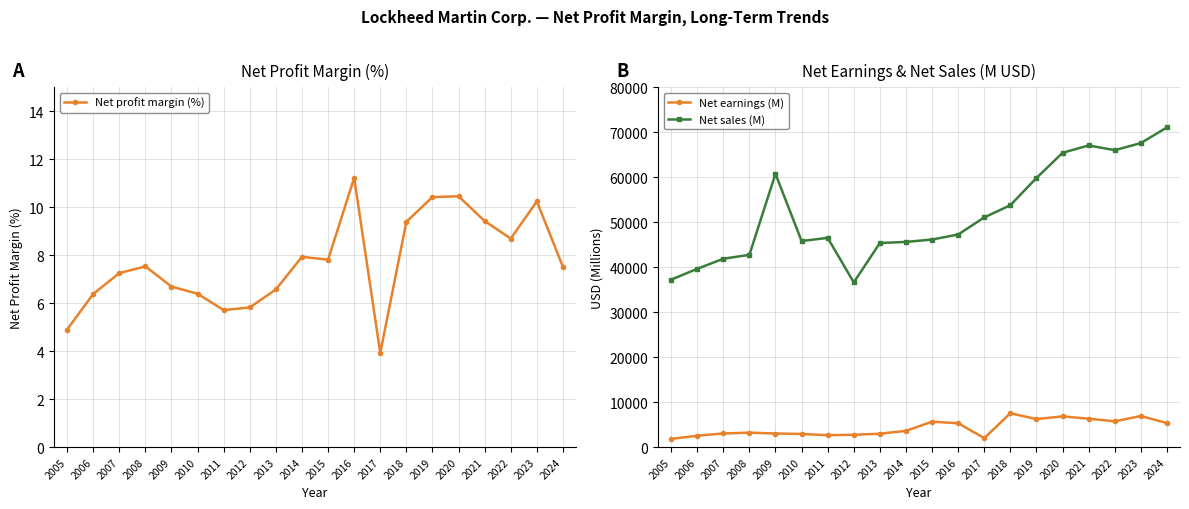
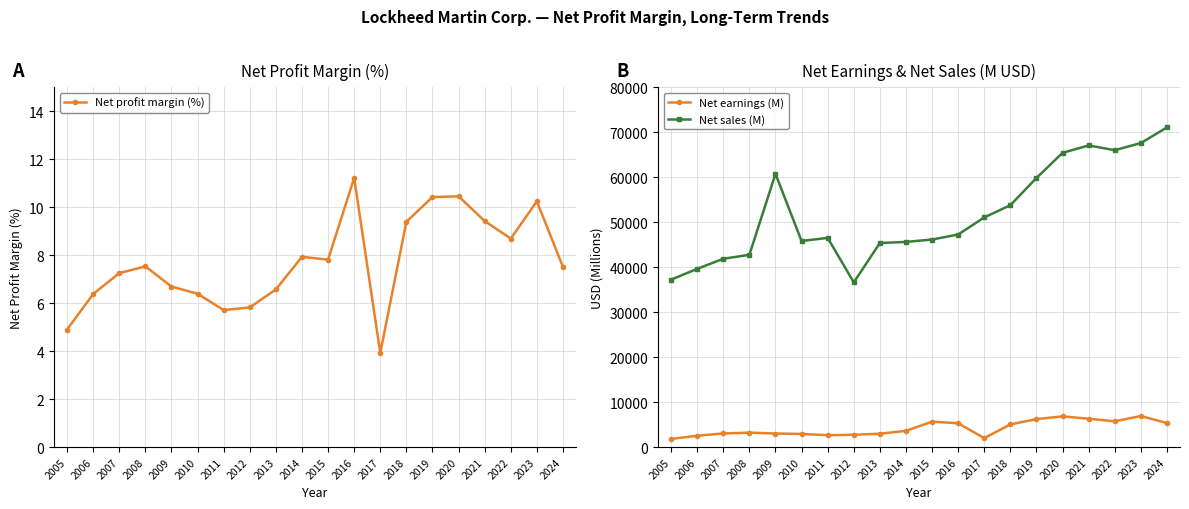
Net Earnings & Net Sales (M USD), Net earnings (M), 2018: 8000 -> 5000
